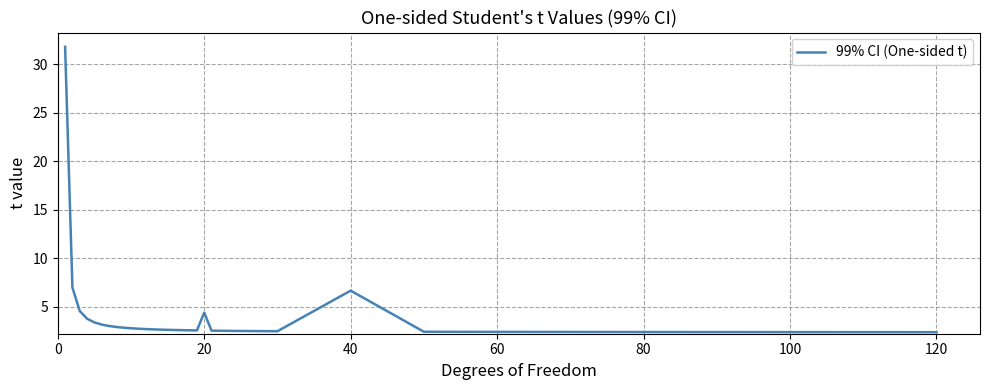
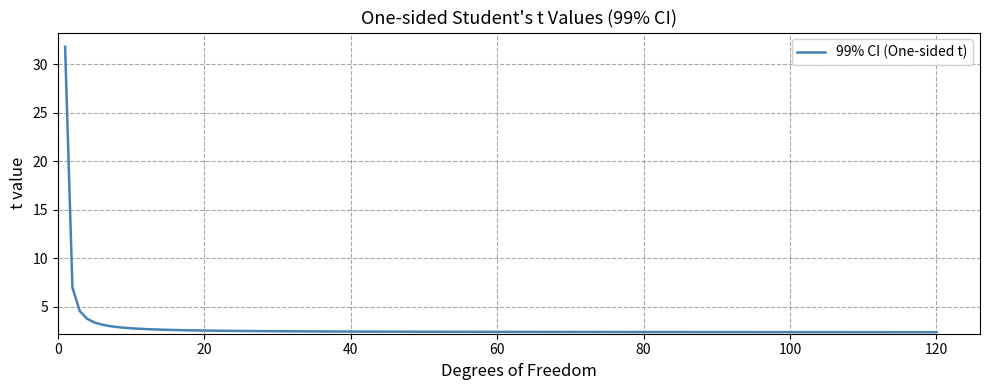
20: 4 -> 3
40: 7 -> 2
